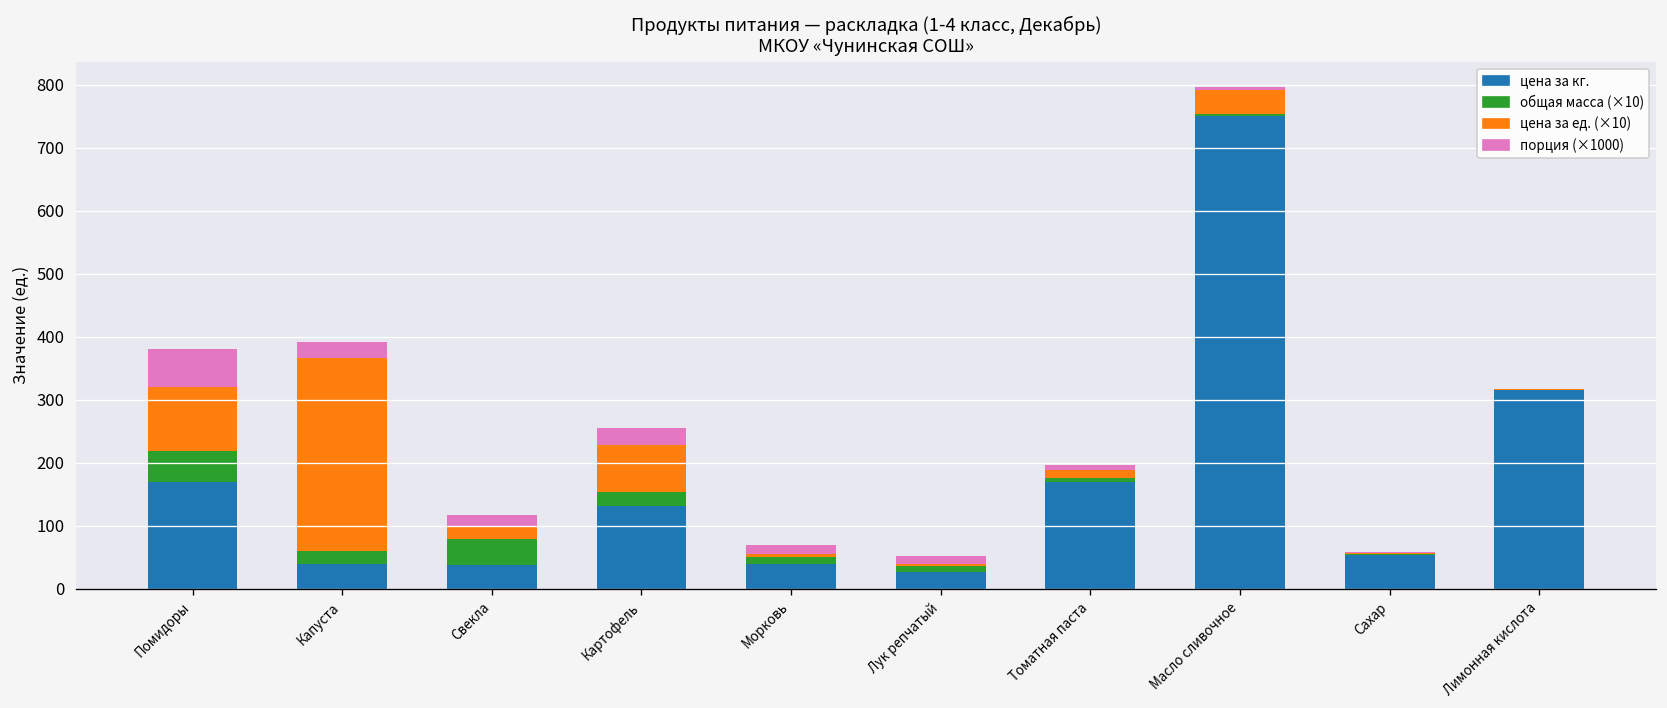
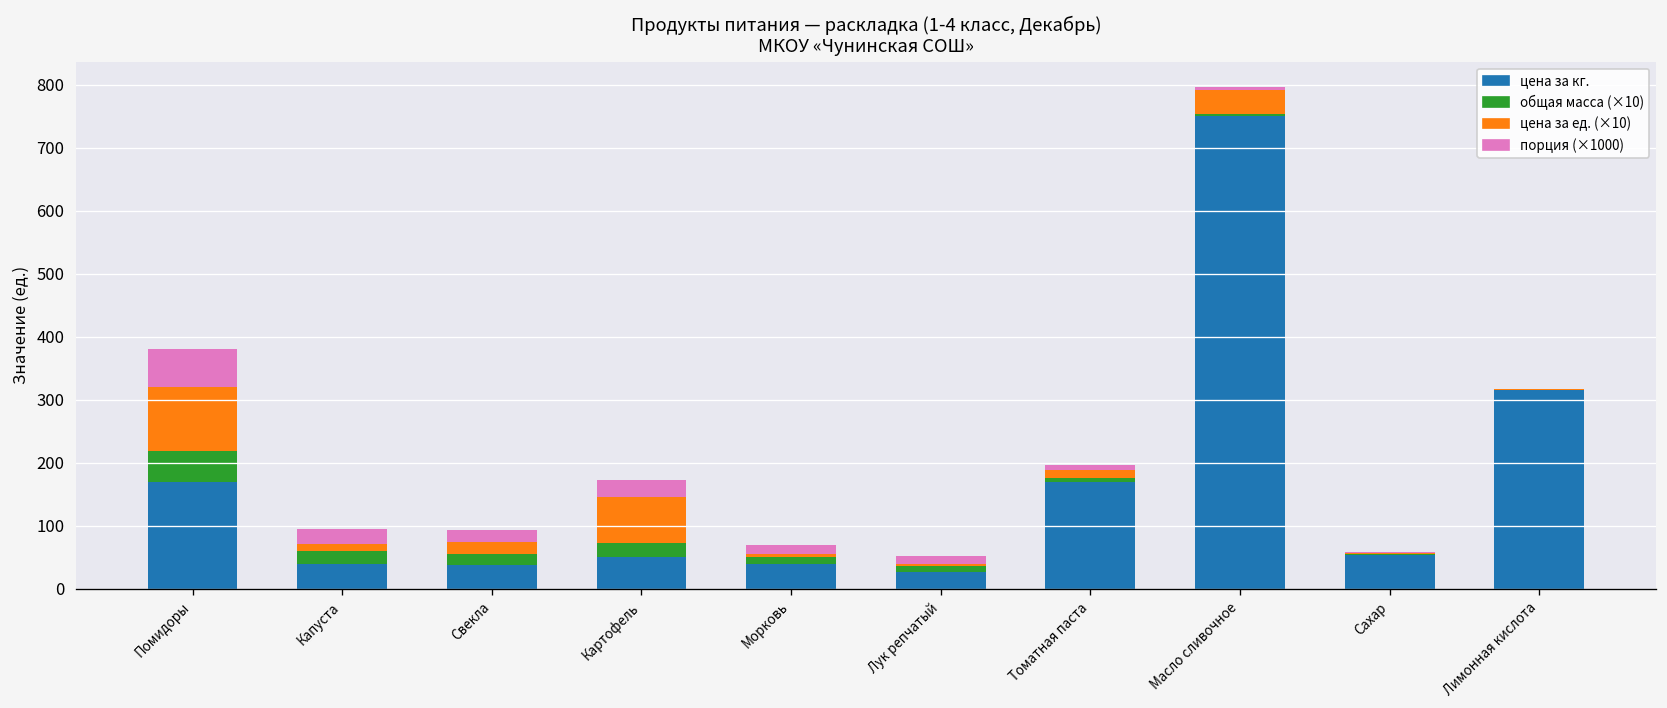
цена за ед. (×10), Капуста: 310 -> 10
общая масса (×10), Свекла: 40 -> 20
цена за кг., Картофель: 130 -> 50
